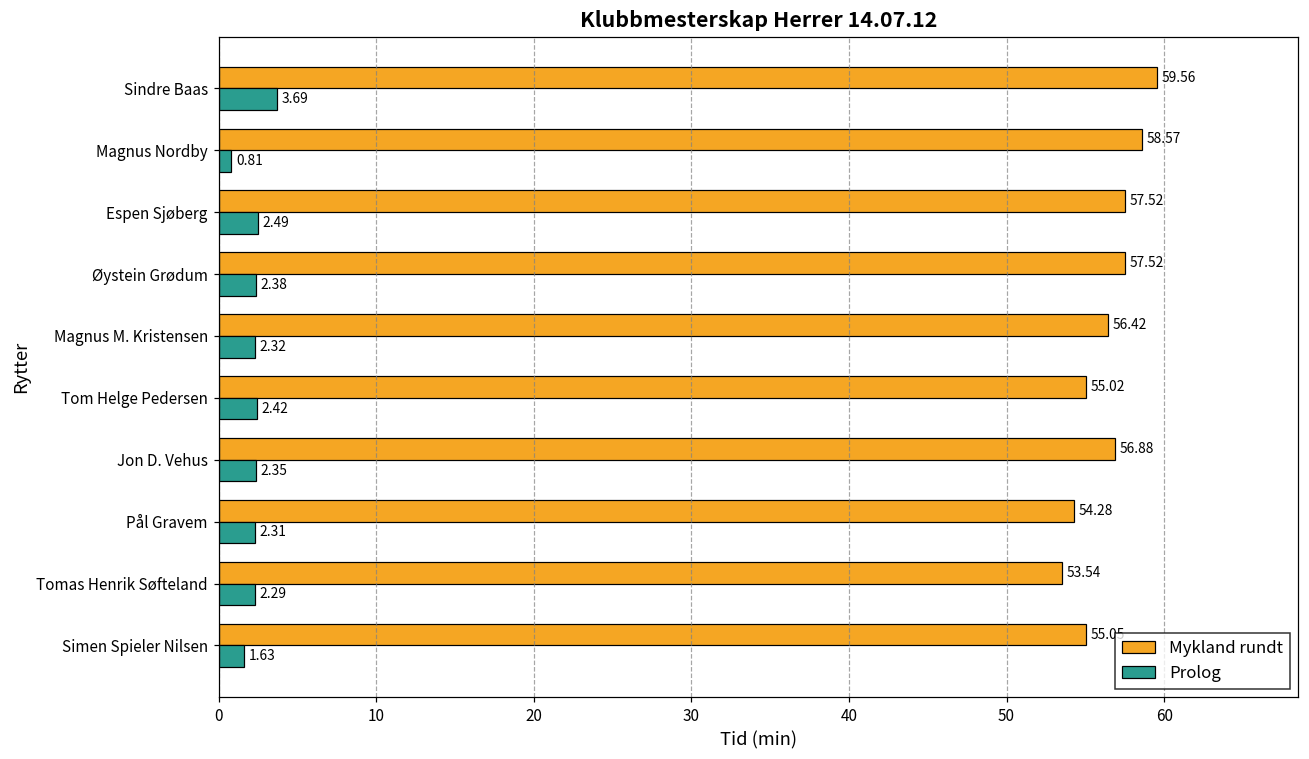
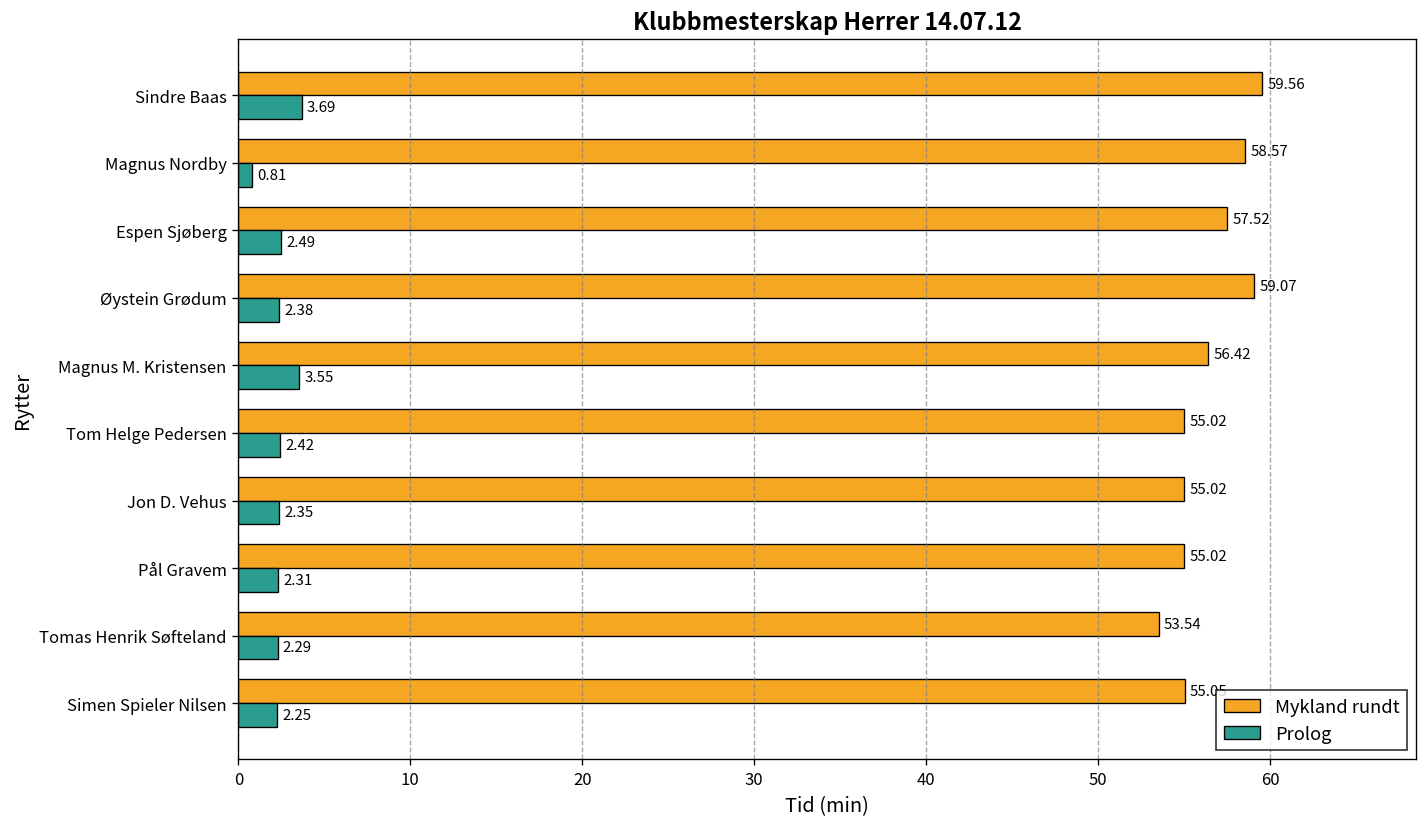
Mykland rundt, Øystein Grødum: 57.52 -> 59.07
Prolog, Magnus M. Kristensen: 2.32 -> 3.55
Mykland rundt, Jon D. Vehus: 56.88 -> 55.02
Mykland rundt, Pål Gravem: 54.28 -> 55.02
Prolog, Simen Spieler Nilsen: 1.63 -> 2.25
